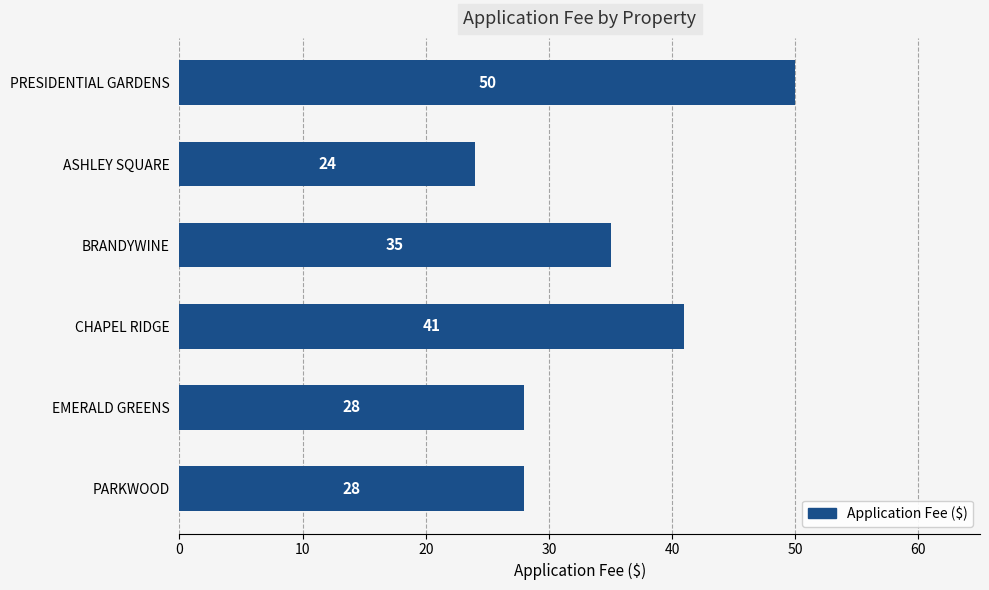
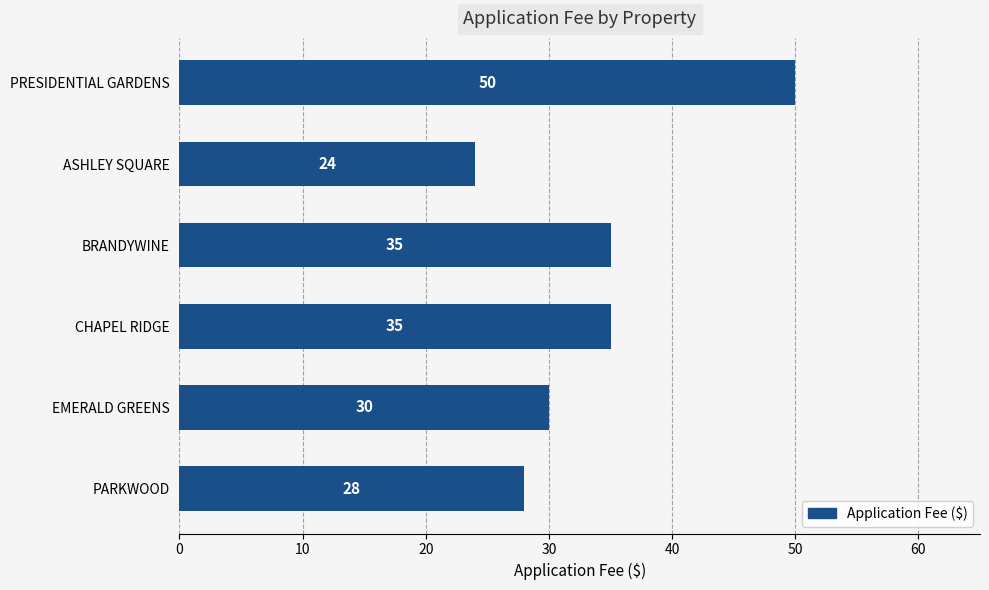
CHAPEL RIDGE: 41 -> 35
EMERALD GREENS: 28 -> 30
